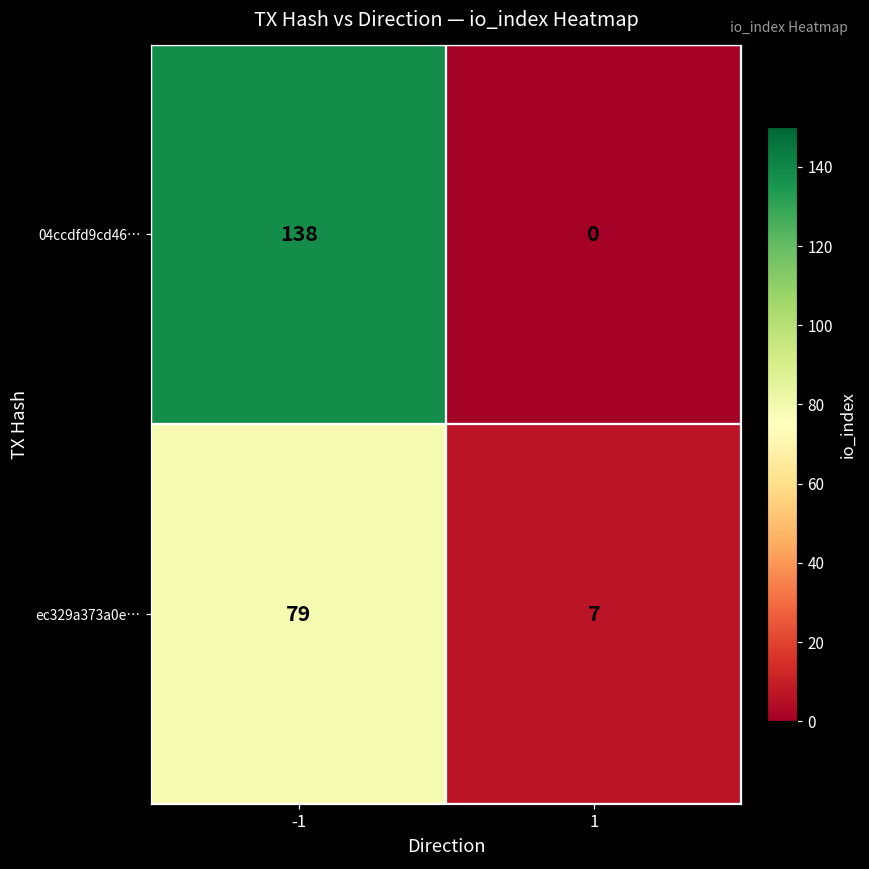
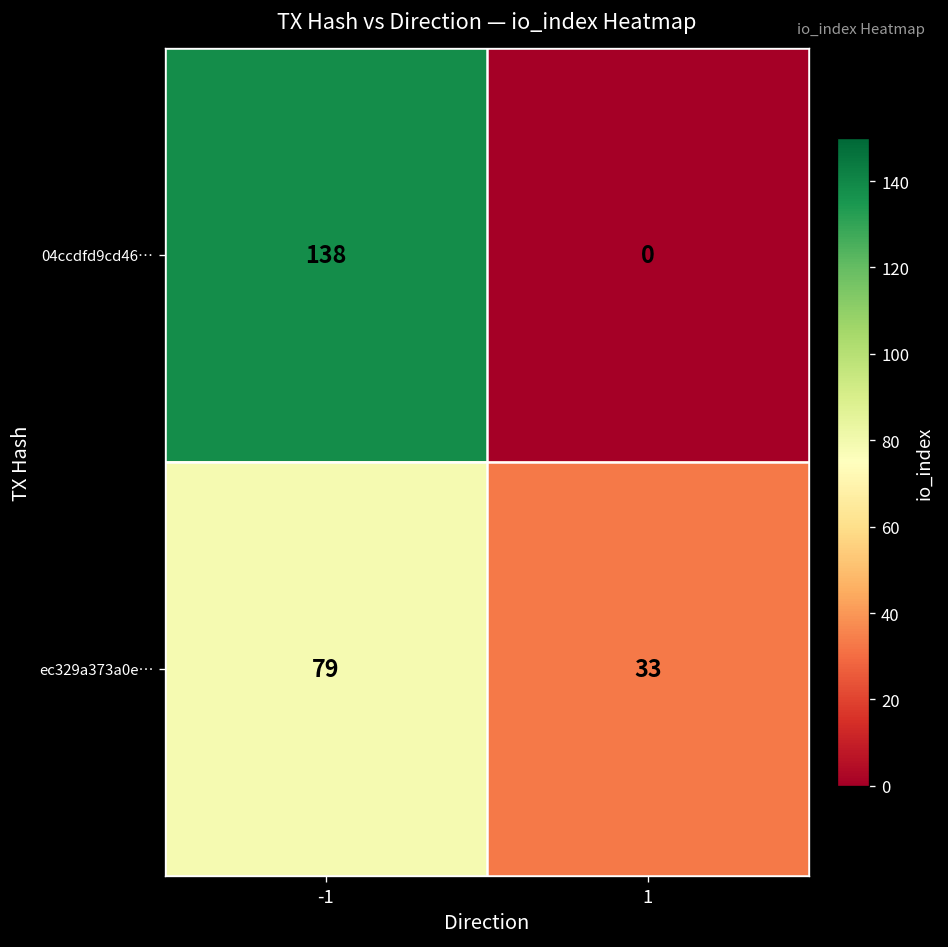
ec329a373a0e…, 1: 7 -> 33
